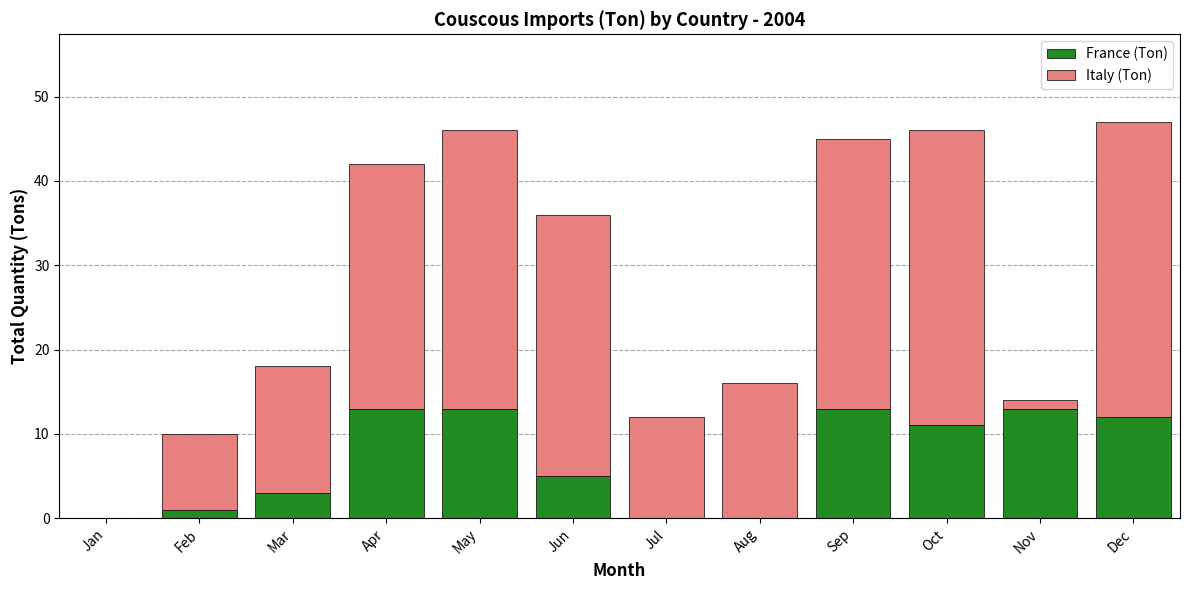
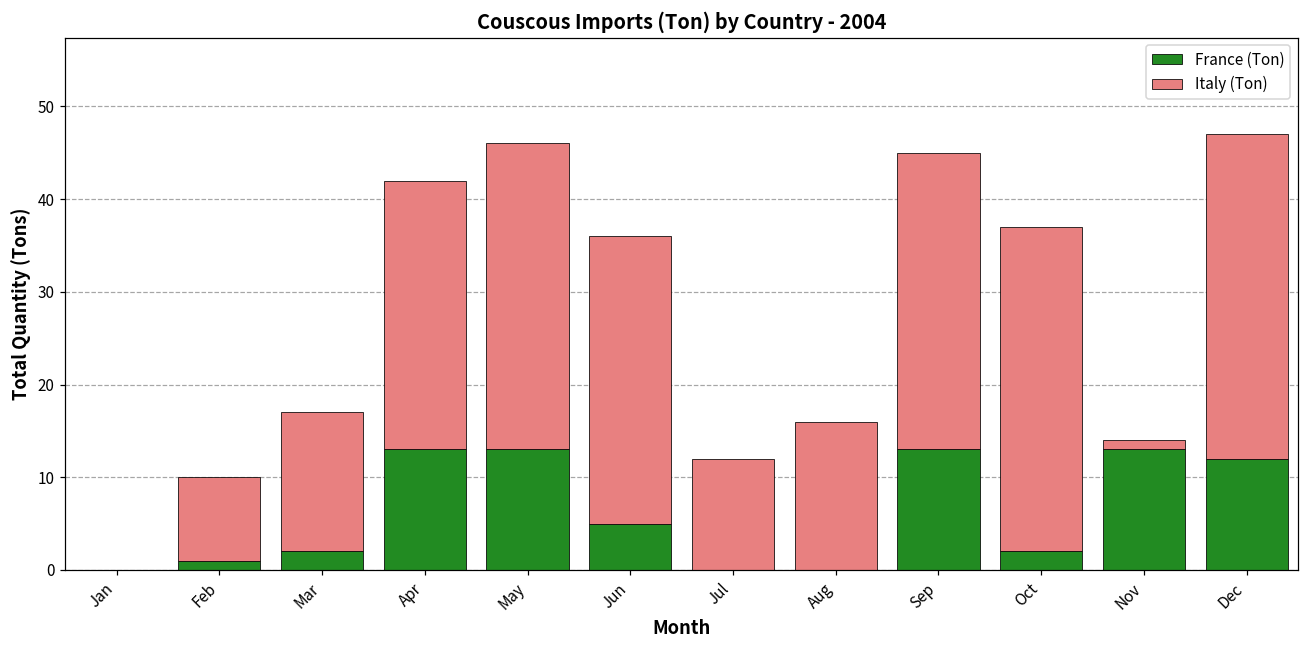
France (Ton), Mar: 3 -> 2
France (Ton), Oct: 11 -> 2
